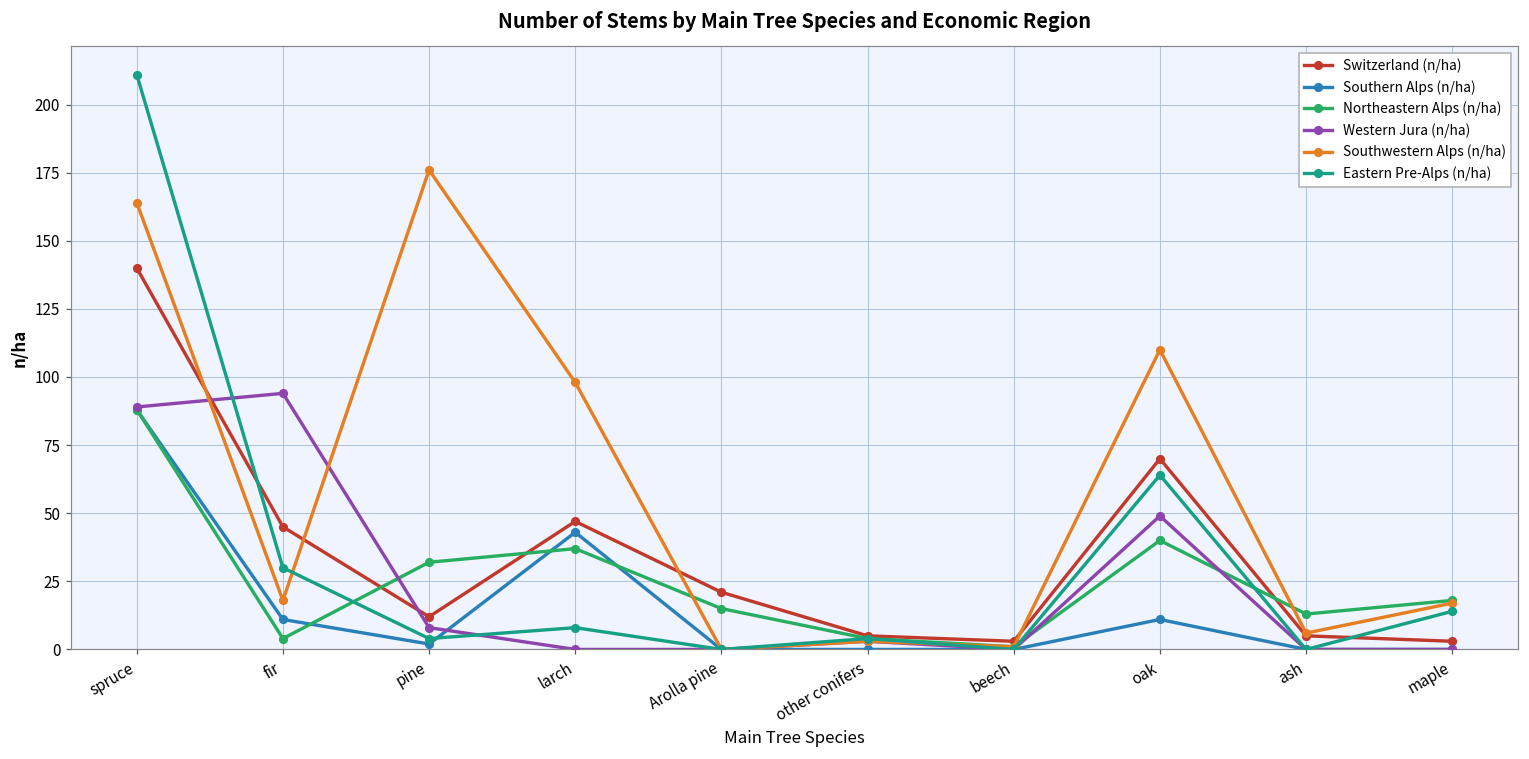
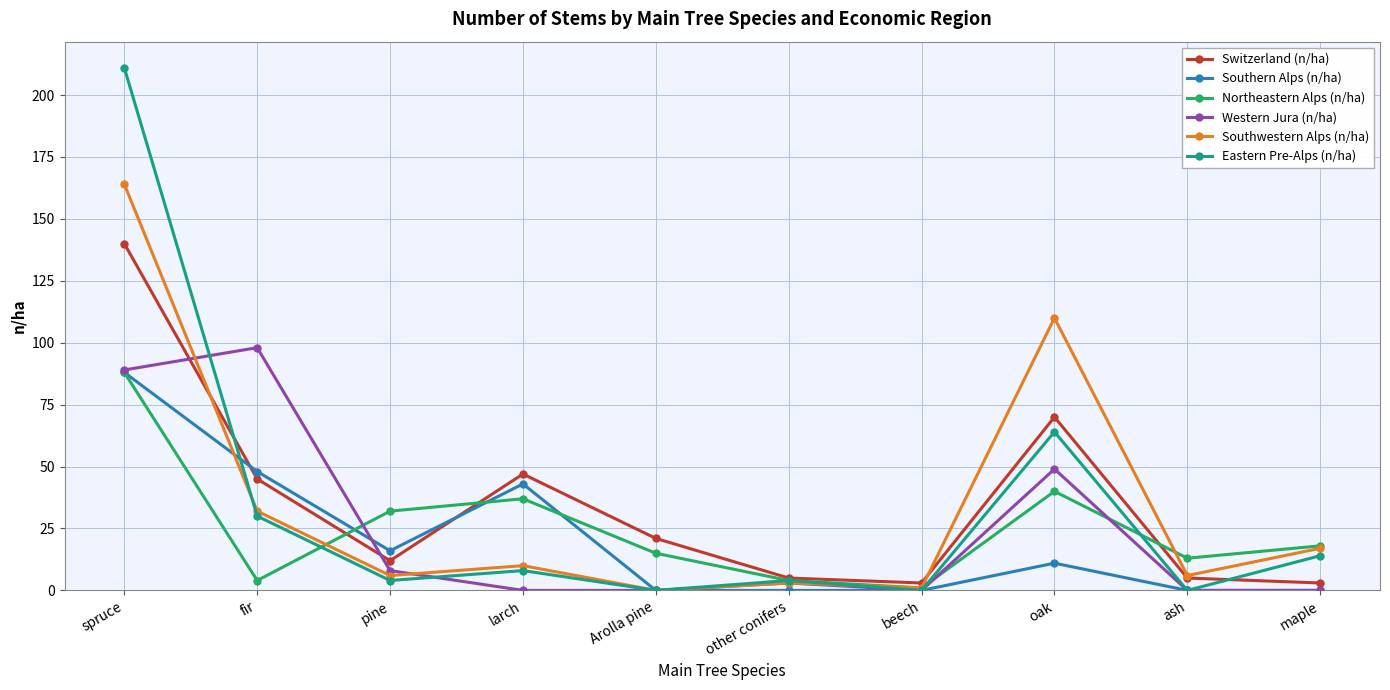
Southern Alps (n/ha), fir: 11 -> 48
Western Jura (n/ha), fir: 94 -> 98
Southwestern Alps (n/ha), fir: 18 -> 32
Southern Alps (n/ha), pine: 2 -> 16
Southwestern Alps (n/ha), pine: 176 -> 6
Southwestern Alps (n/ha), larch: 98 -> 10
